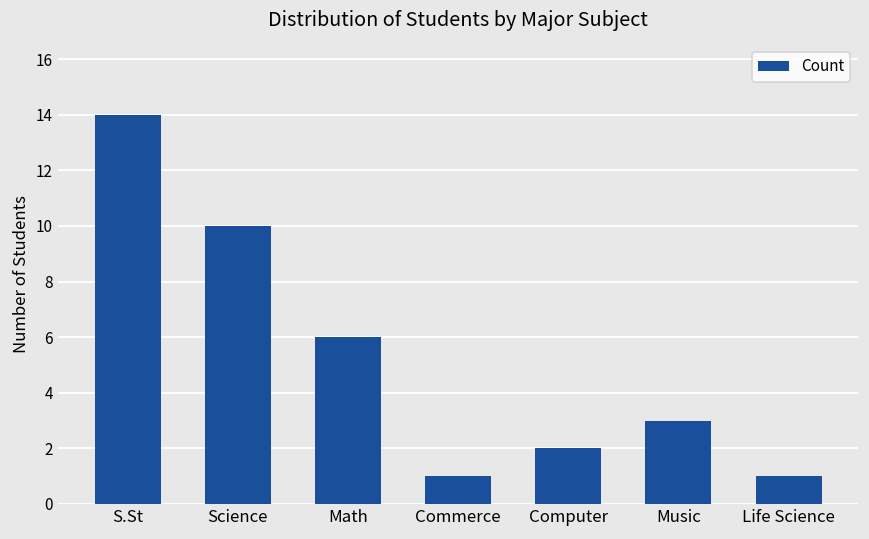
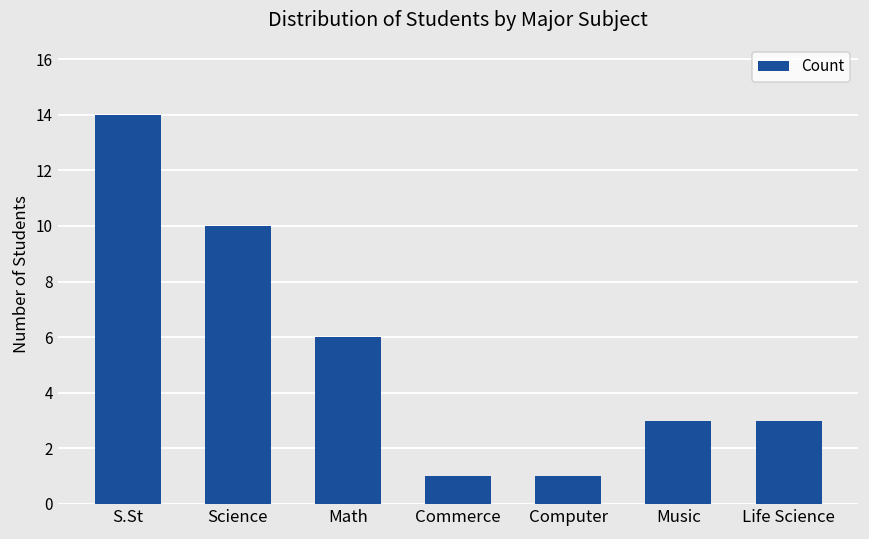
Computer: 2 -> 1
Life Science: 1 -> 3
